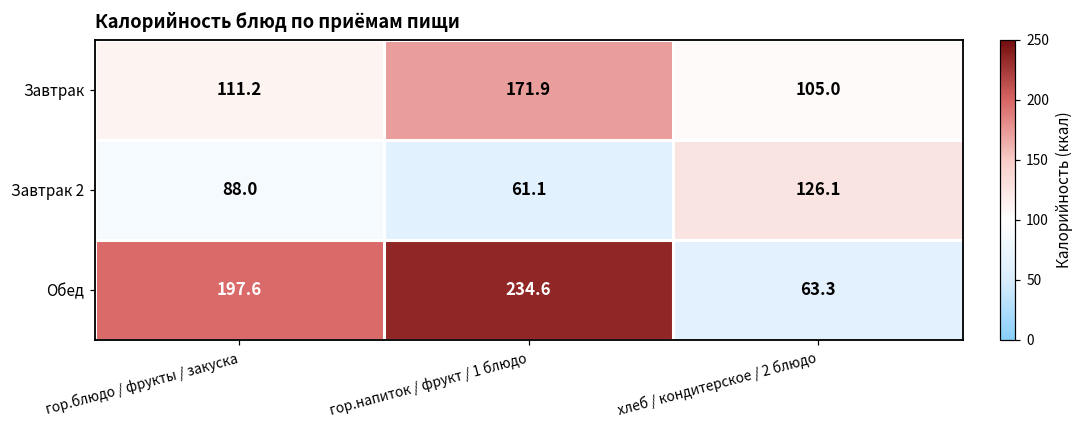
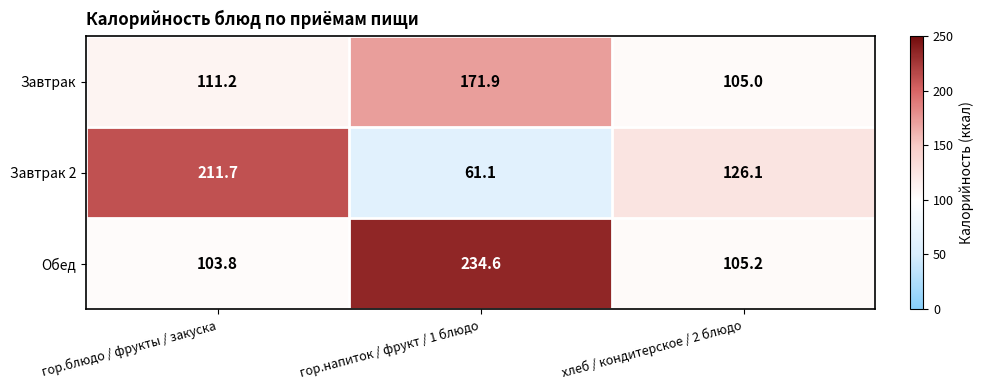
Завтрак 2, гор.блюдо / фрукты / закуска: 88.0 -> 211.7
Обед, гор.блюдо / фрукты / закуска: 197.6 -> 103.8
Обед, хлеб / кондитерское / 2 блюдо: 63.3 -> 105.2
